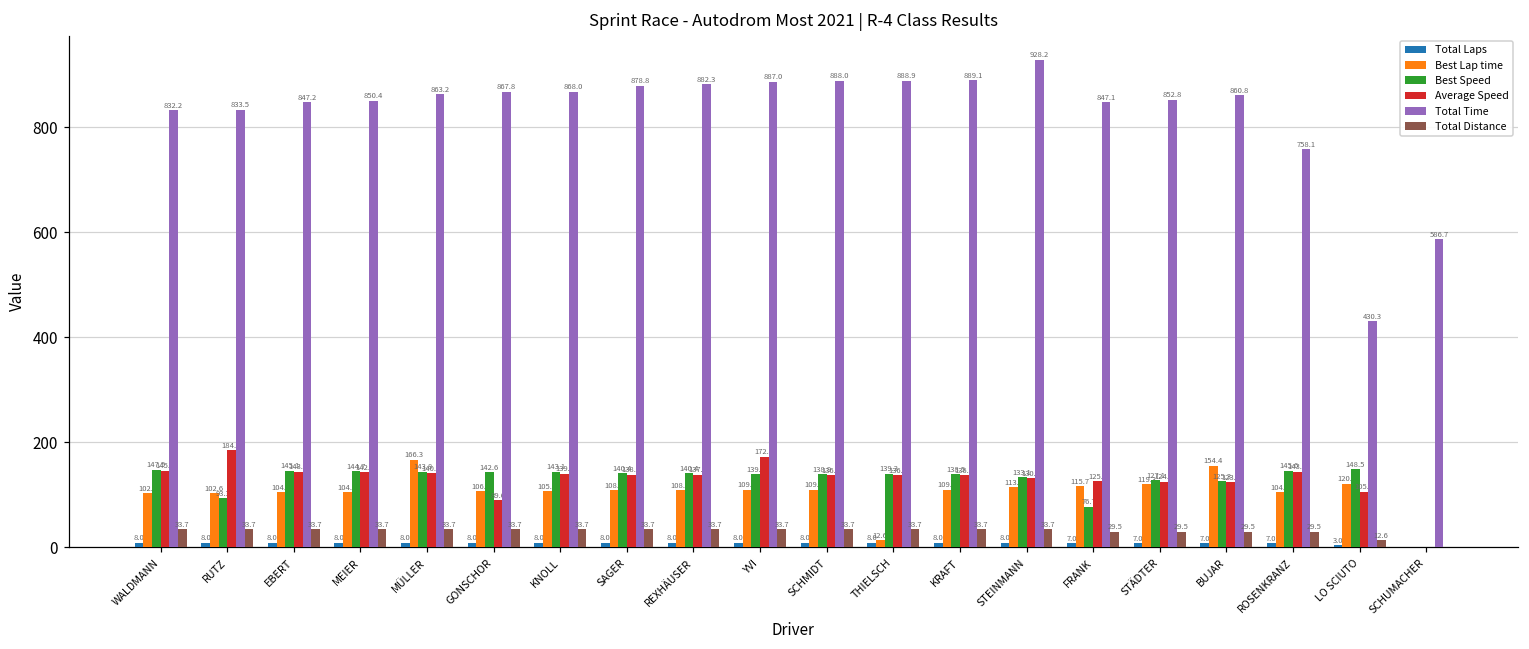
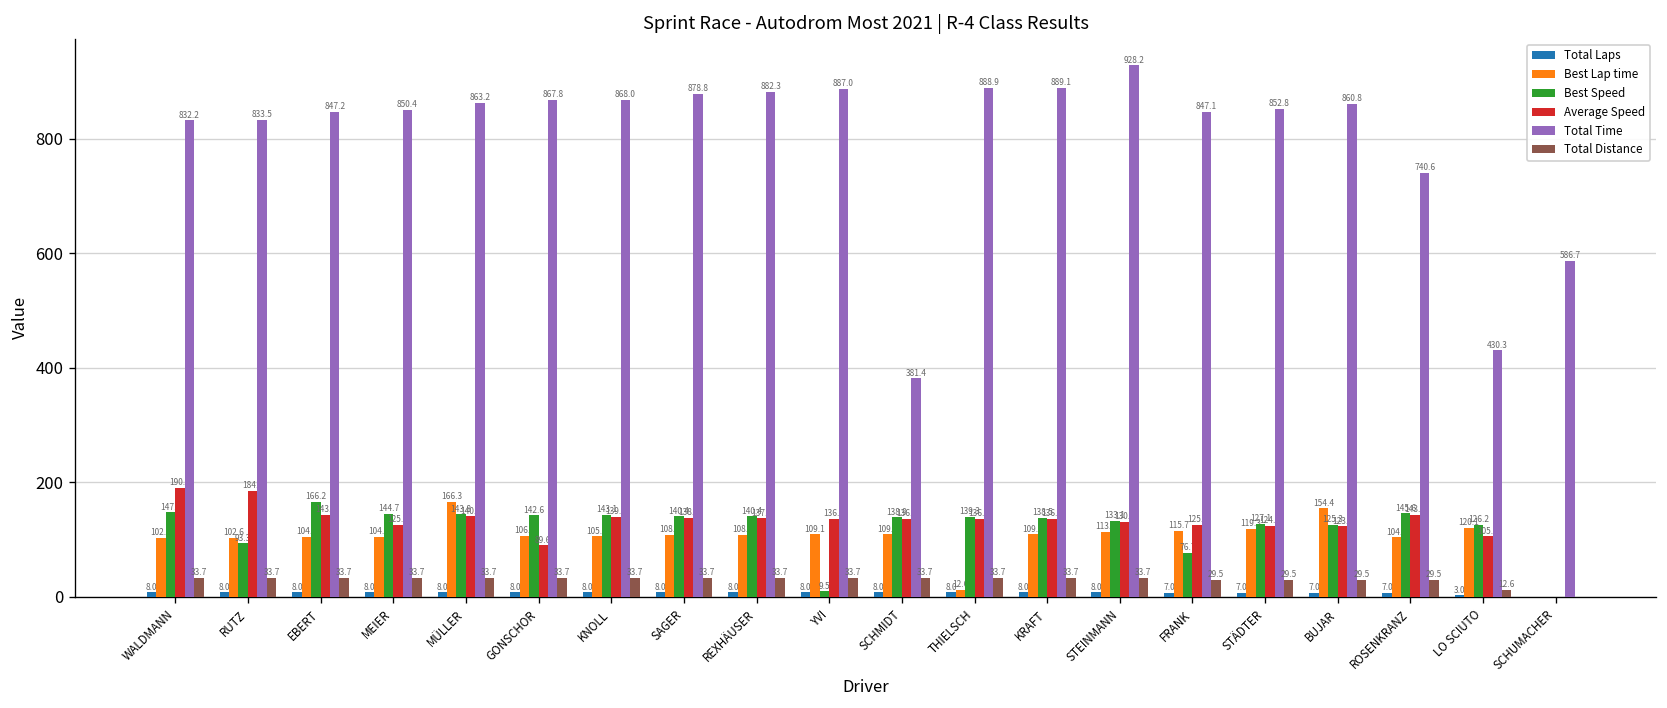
Average Speed, WALDMANN: 145.8 -> 190.8
Best Speed, EBERT: 145.1 -> 166.2
Average Speed, MEIER: 142.6 -> 125.3
Best Speed, YVI: 139.0 -> 9.5
Average Speed, YVI: 172.4 -> 136.8
Total Time, SCHMIDT: 888.0 -> 381.4
Total Time, ROSENKRANZ: 758.1 -> 740.6
Best Speed, LO SCIUTO: 148.5 -> 126.2
